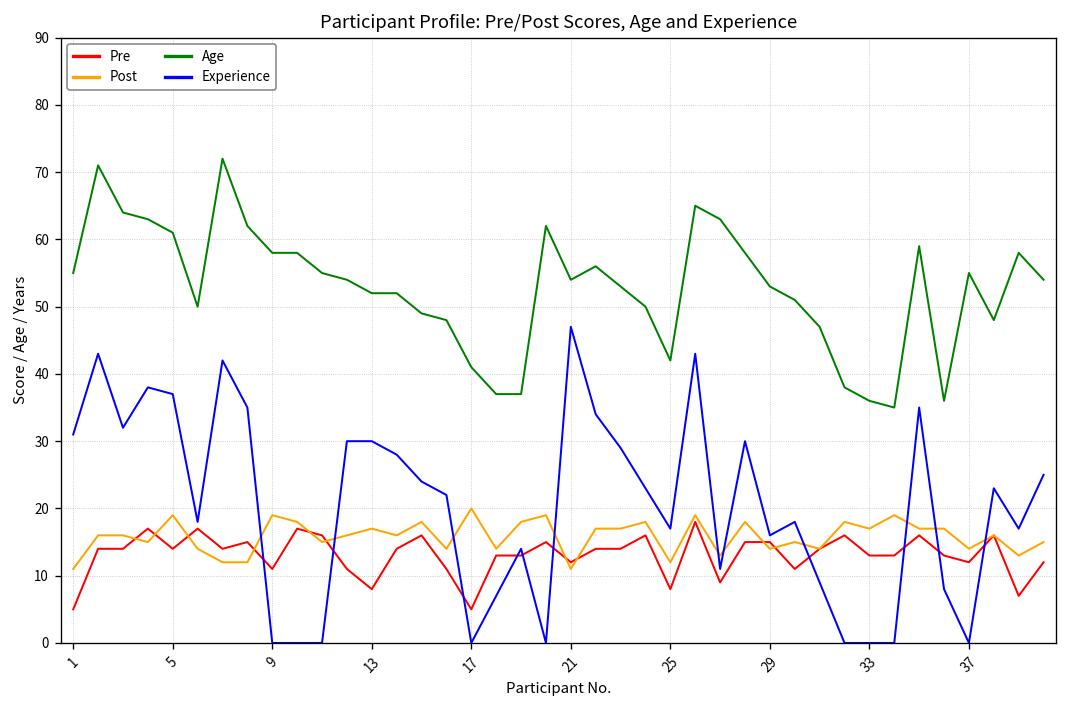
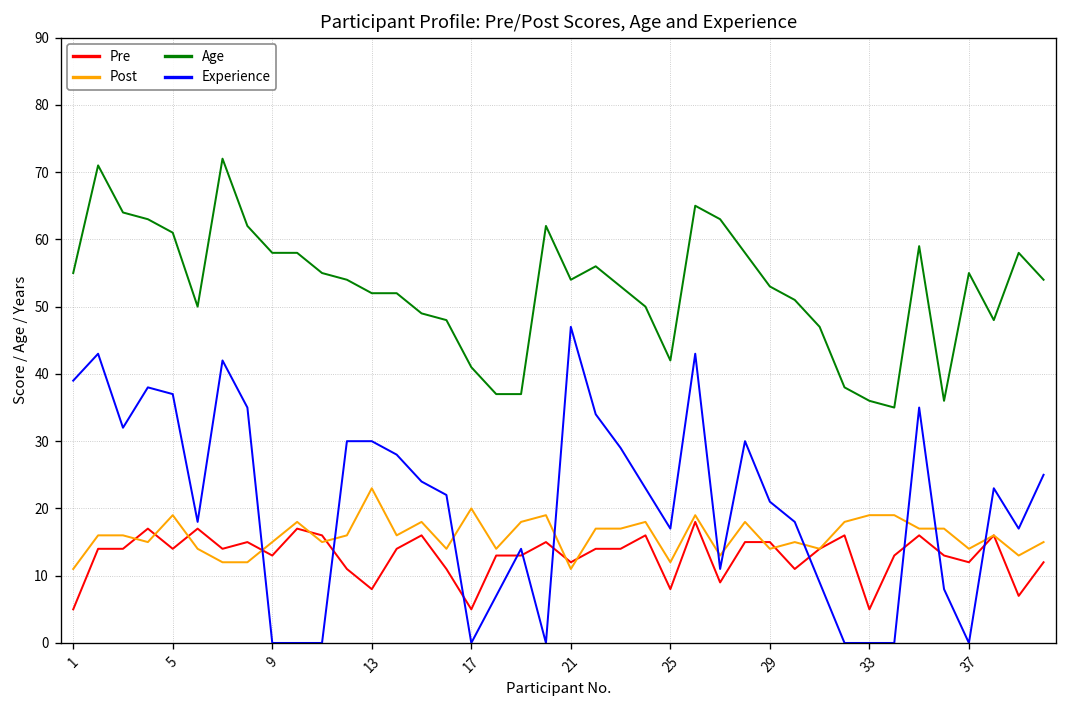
Experience, 1: 31 -> 39
Pre, 9: 11 -> 13
Post, 9: 19 -> 15
Post, 13: 17 -> 23
Experience, 29: 16 -> 21
Pre, 33: 13 -> 5
Post, 33: 17 -> 19
